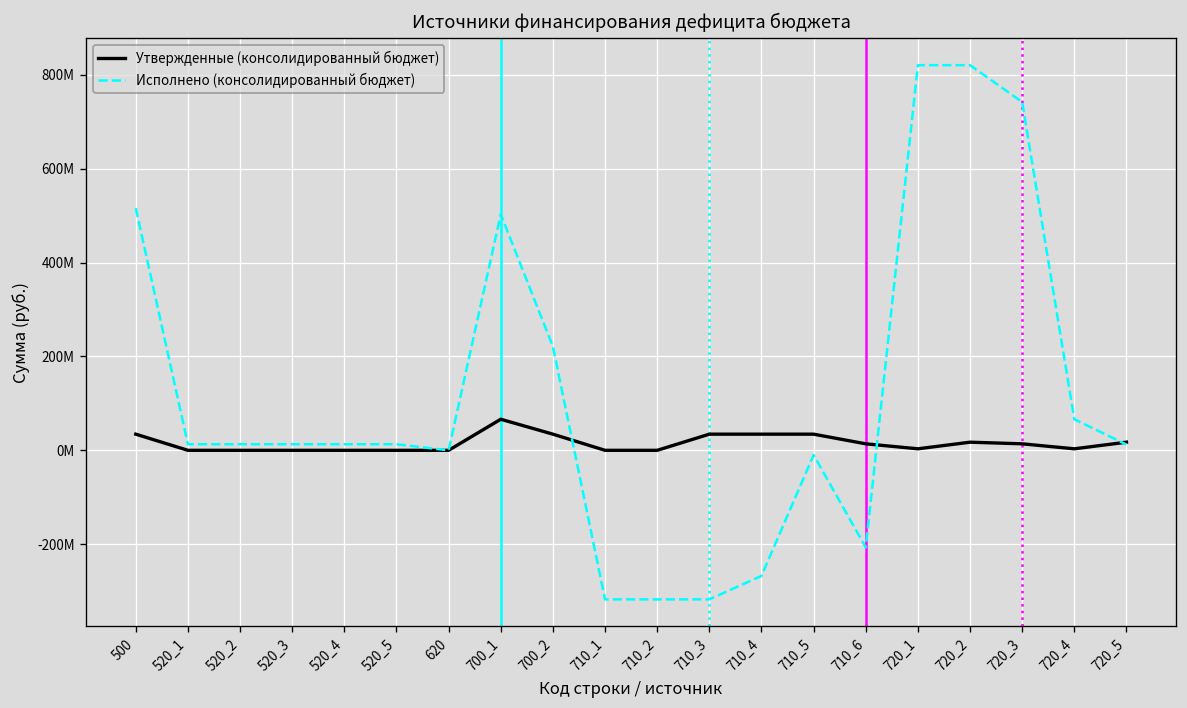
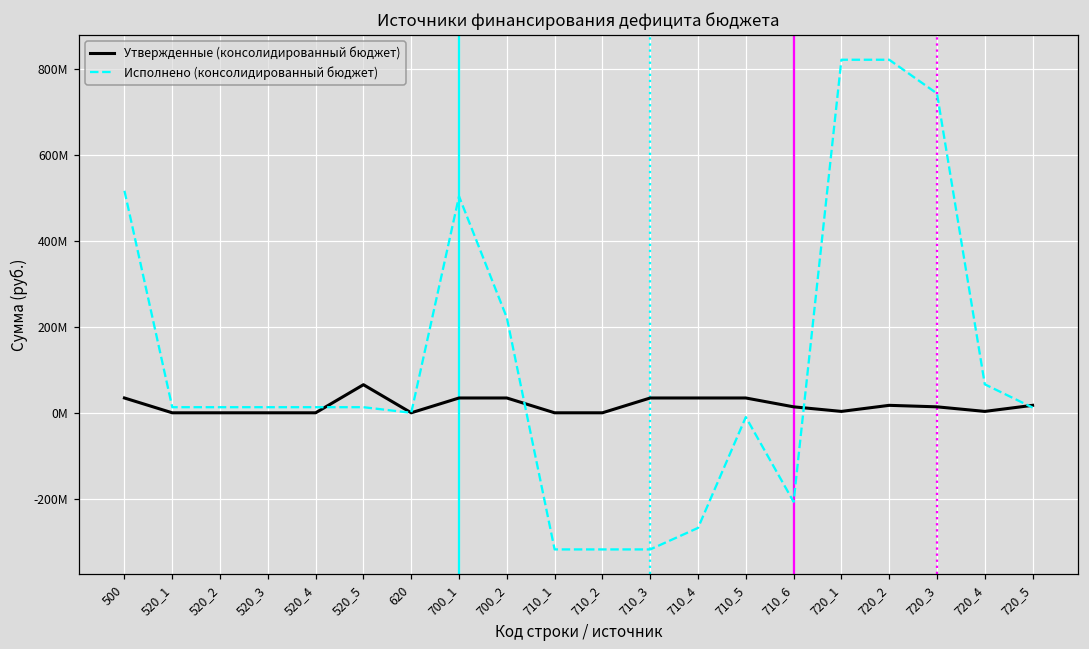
Утвержденные (консолидированный бюджет), 520_5: 0 -> 70000000
Утвержденные (консолидированный бюджет), 700_1: 70000000 -> 30000000
